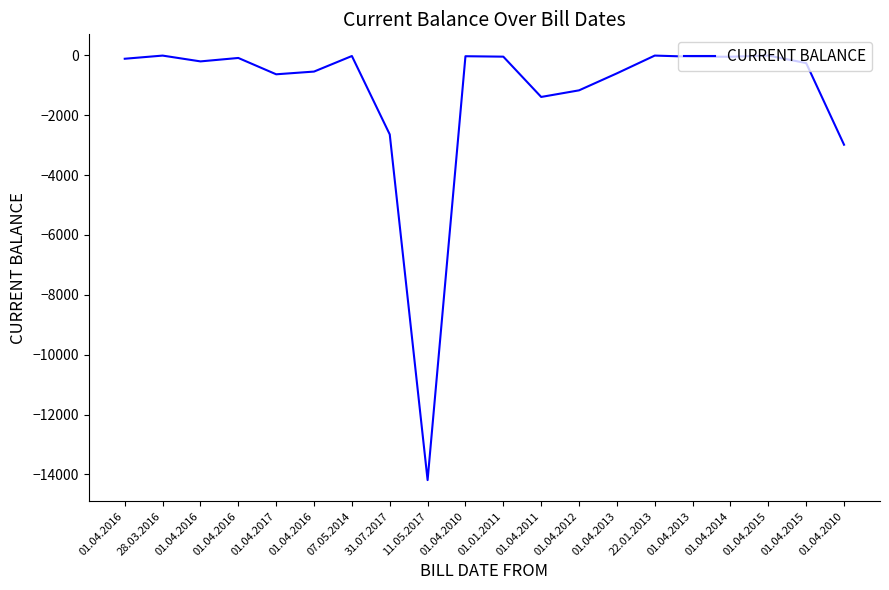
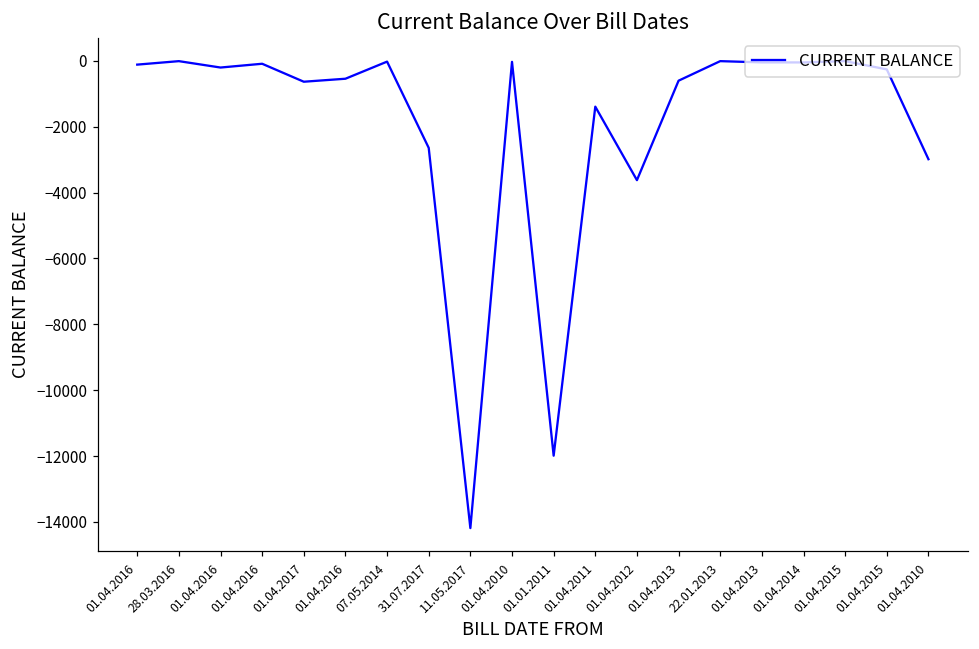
01.01.2011: 0 -> -12000
01.04.2012: -1200 -> -3600
